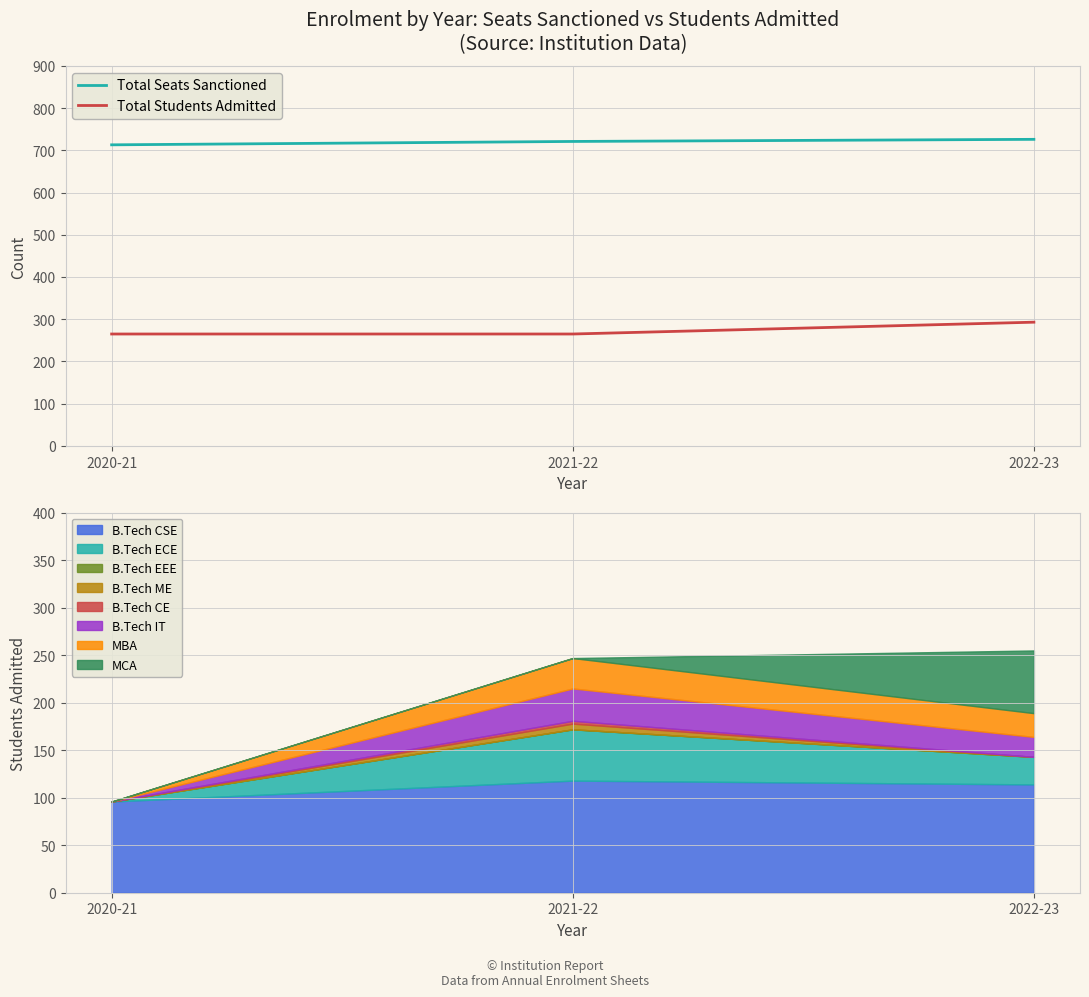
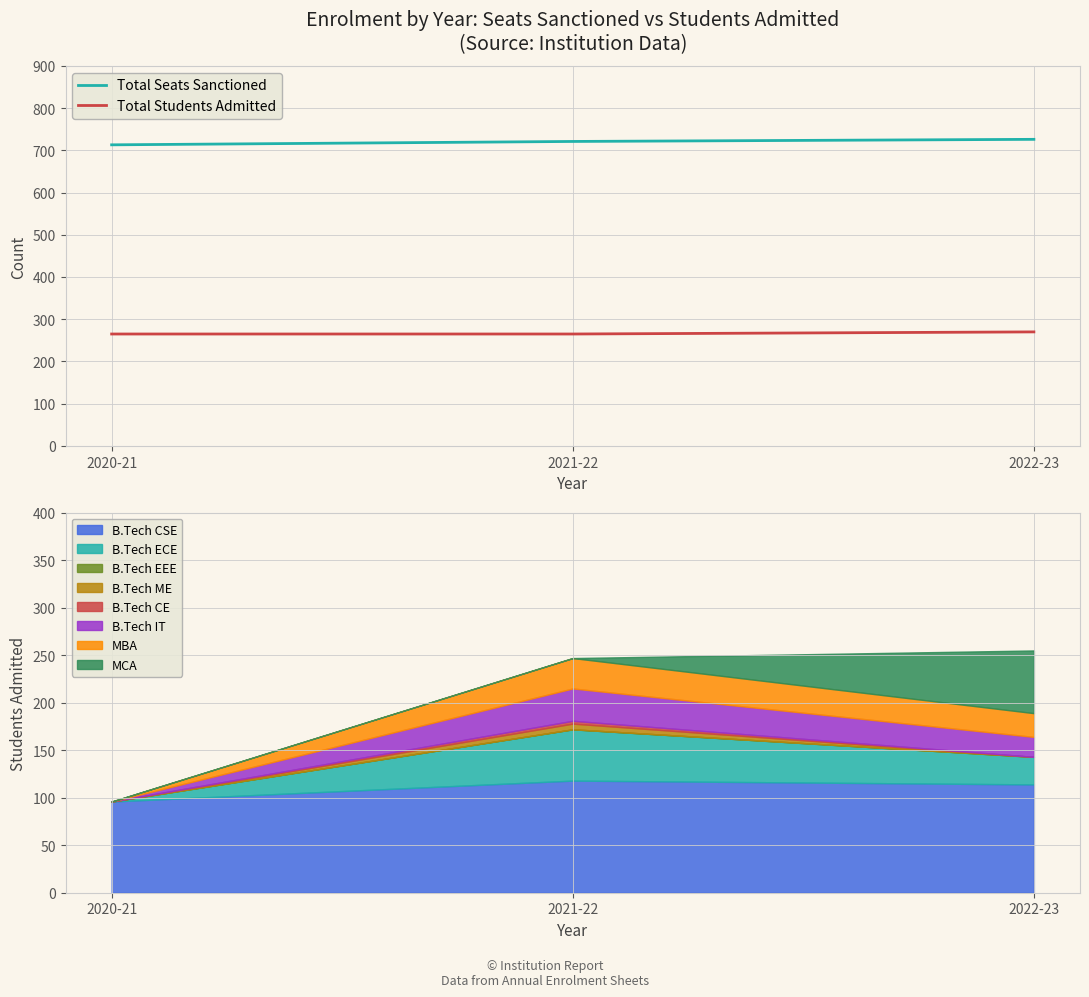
Enrolment by Year: Seats Sanctioned vs Students Admitted (Source: Institution Data), Total Students Admitted, 2022-23: 290 -> 270
